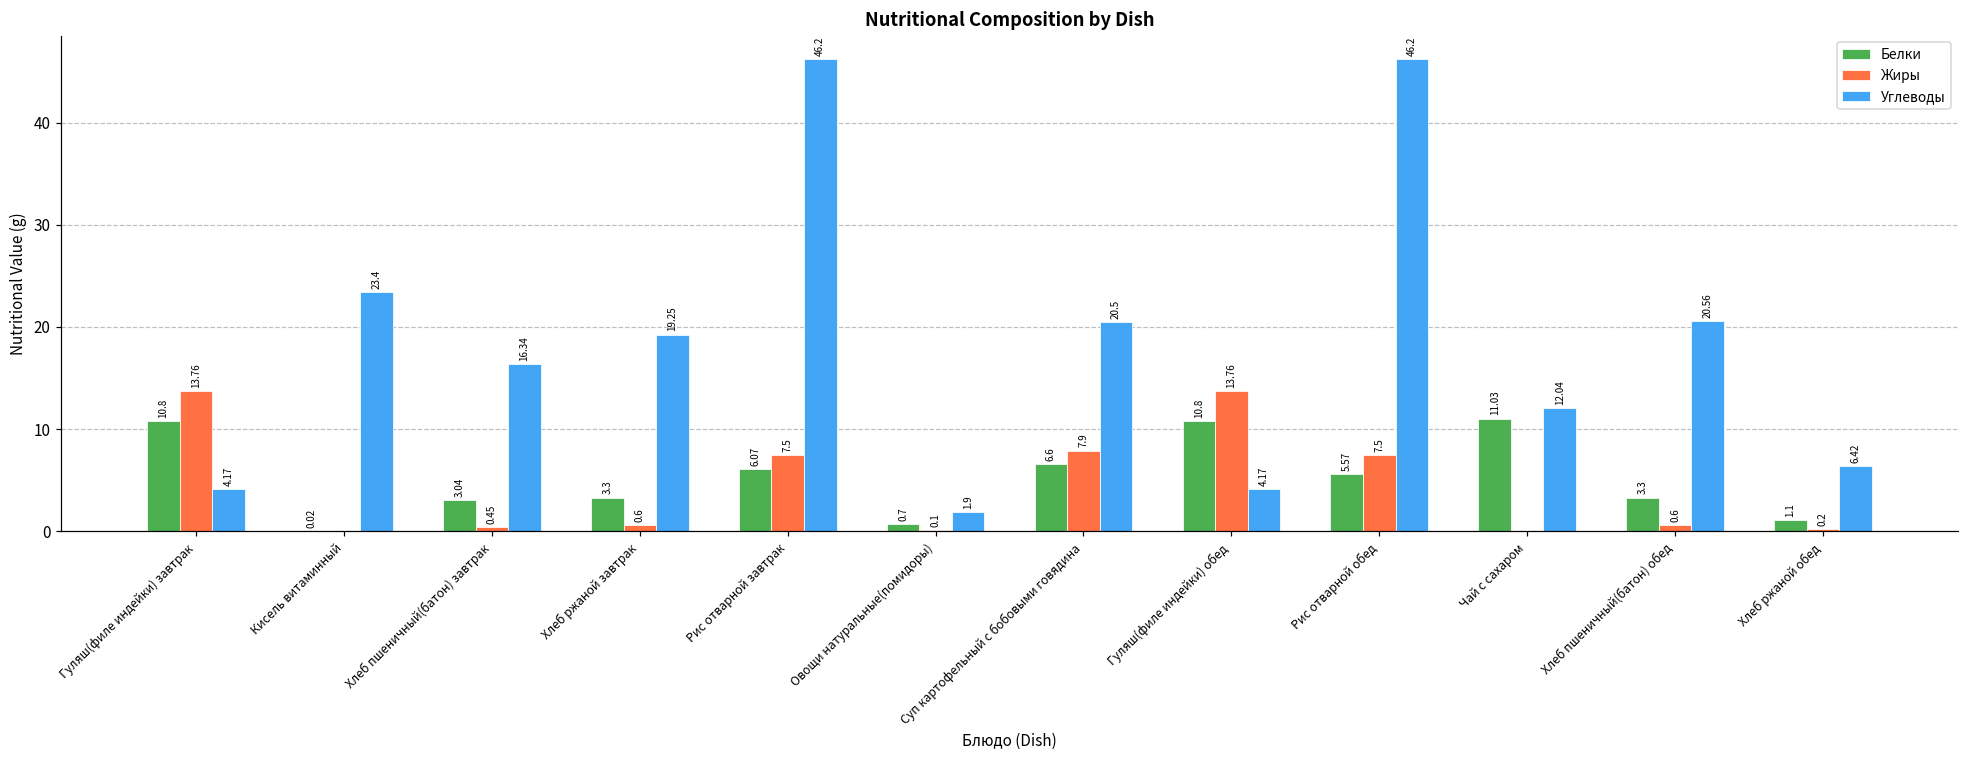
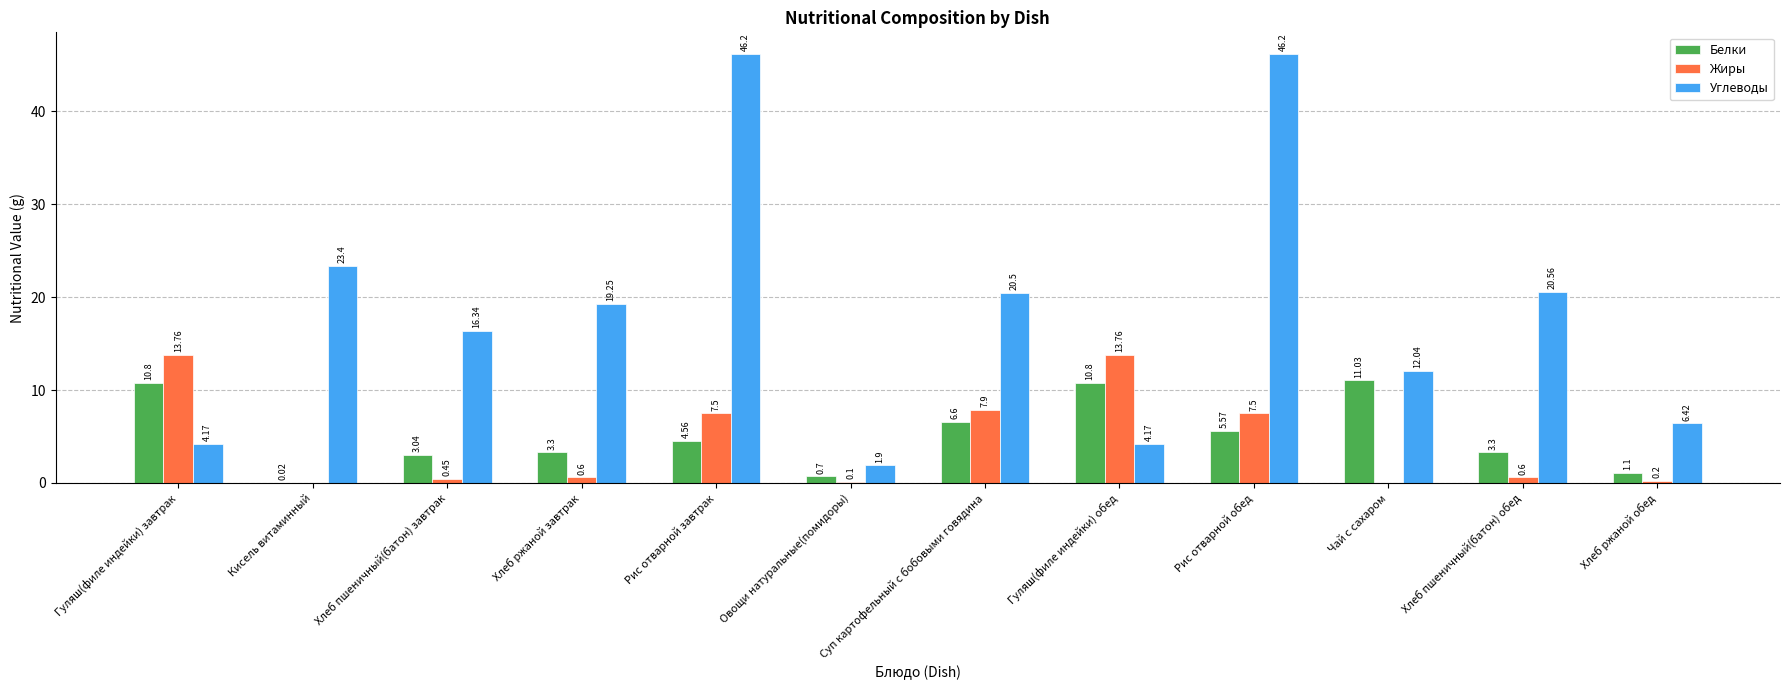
Белки, Рис отварной завтрак: 6.07 -> 4.56
